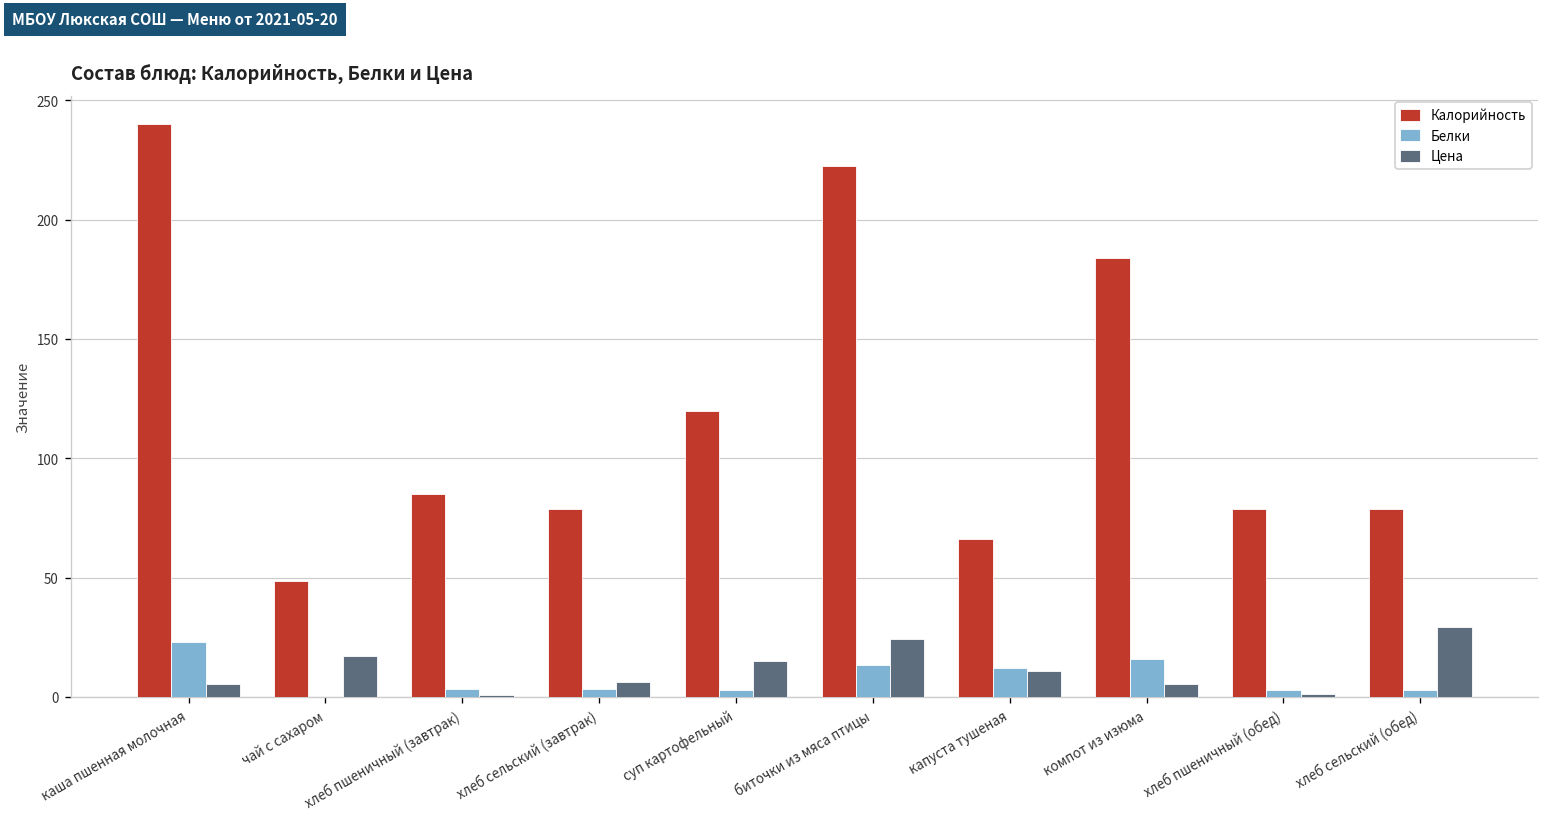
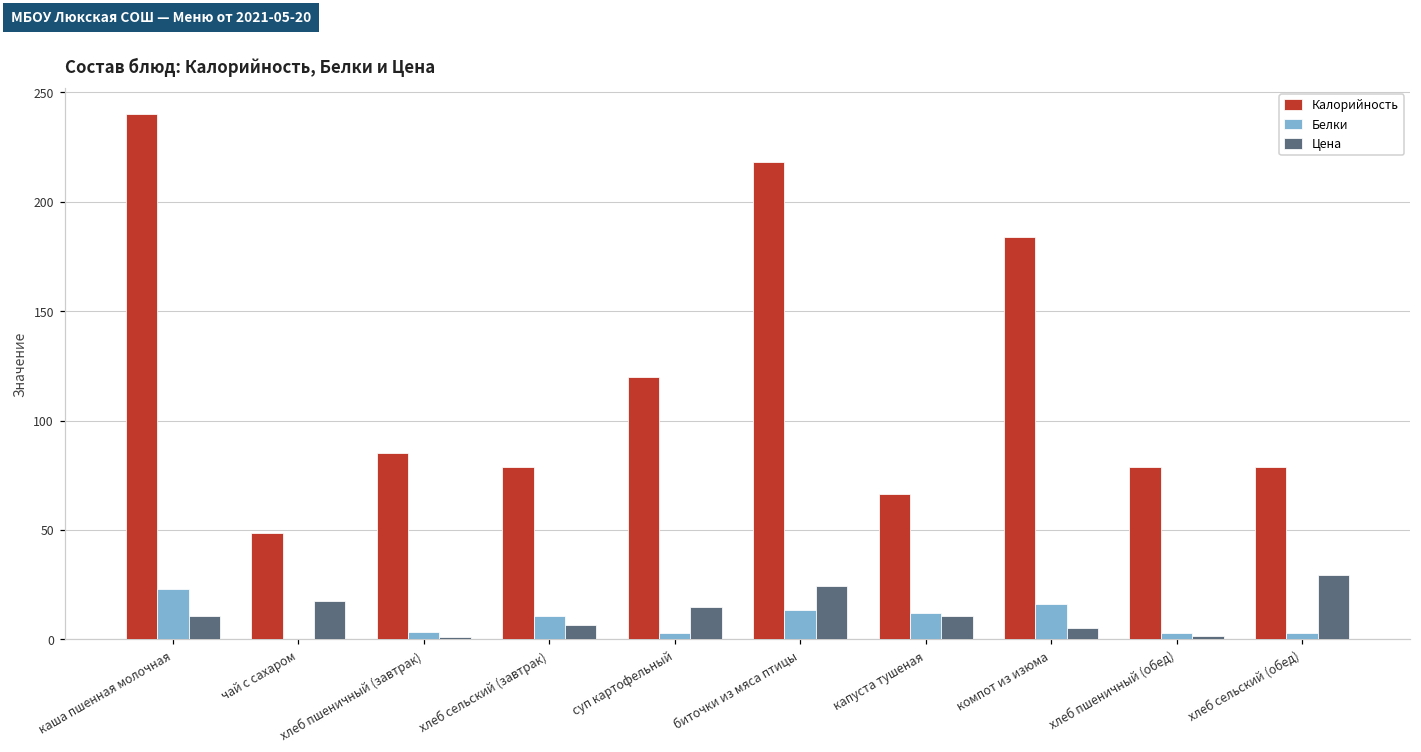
Цена, каша пшенная молочная: 6 -> 11
Белки, хлеб сельский (завтрак): 3 -> 11
Калорийность, биточки из мяса птицы: 222 -> 218
